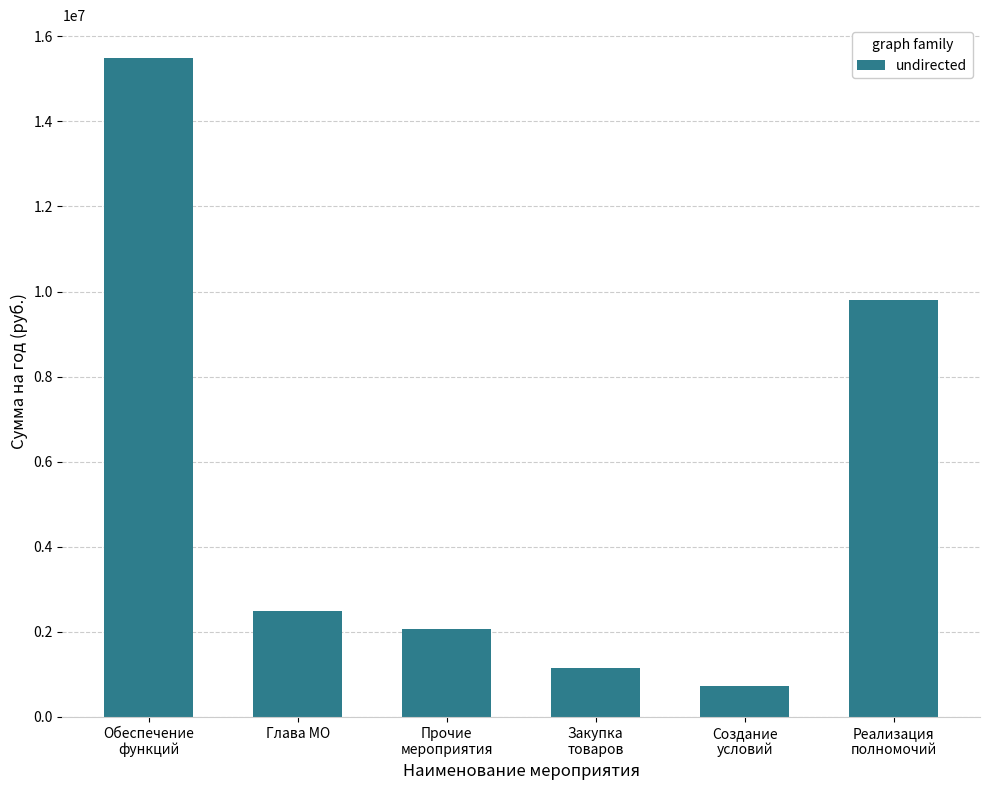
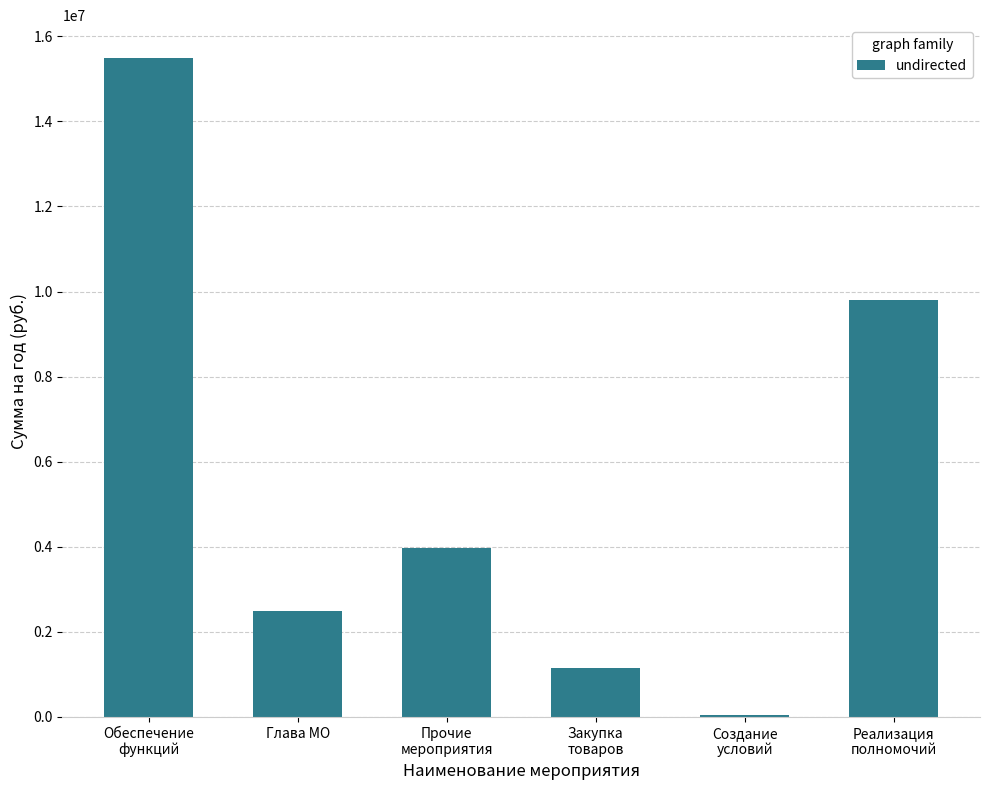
Прочие мероприятия: 2100000 -> 4000000
Создание условий: 700000 -> 0
